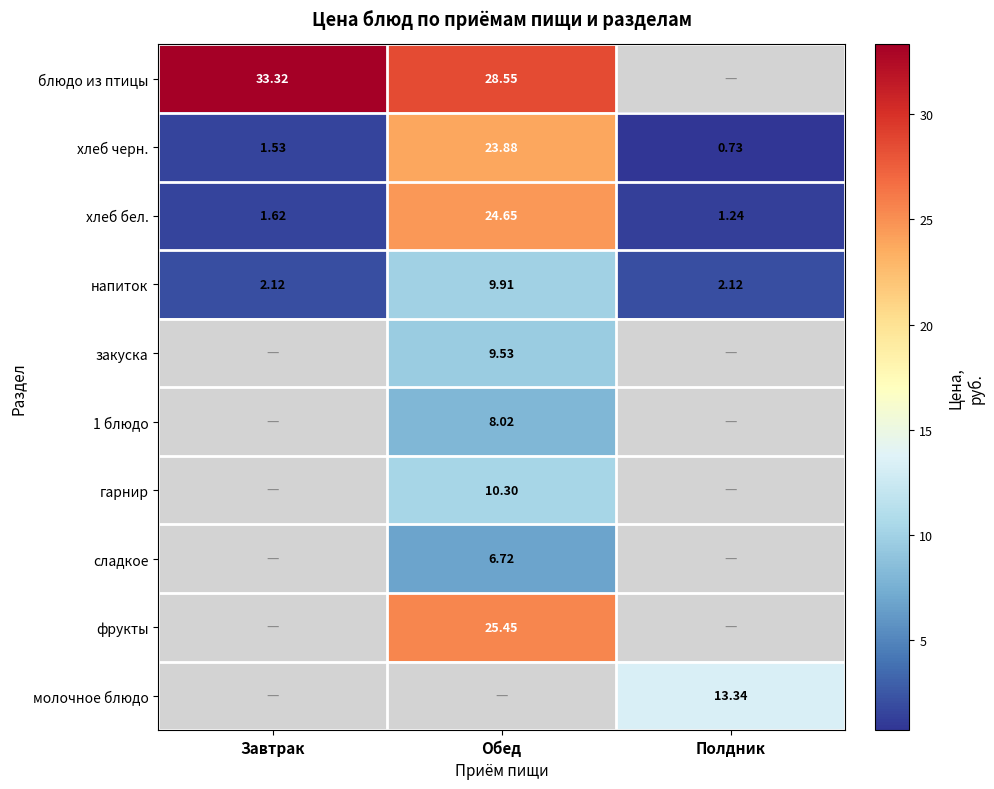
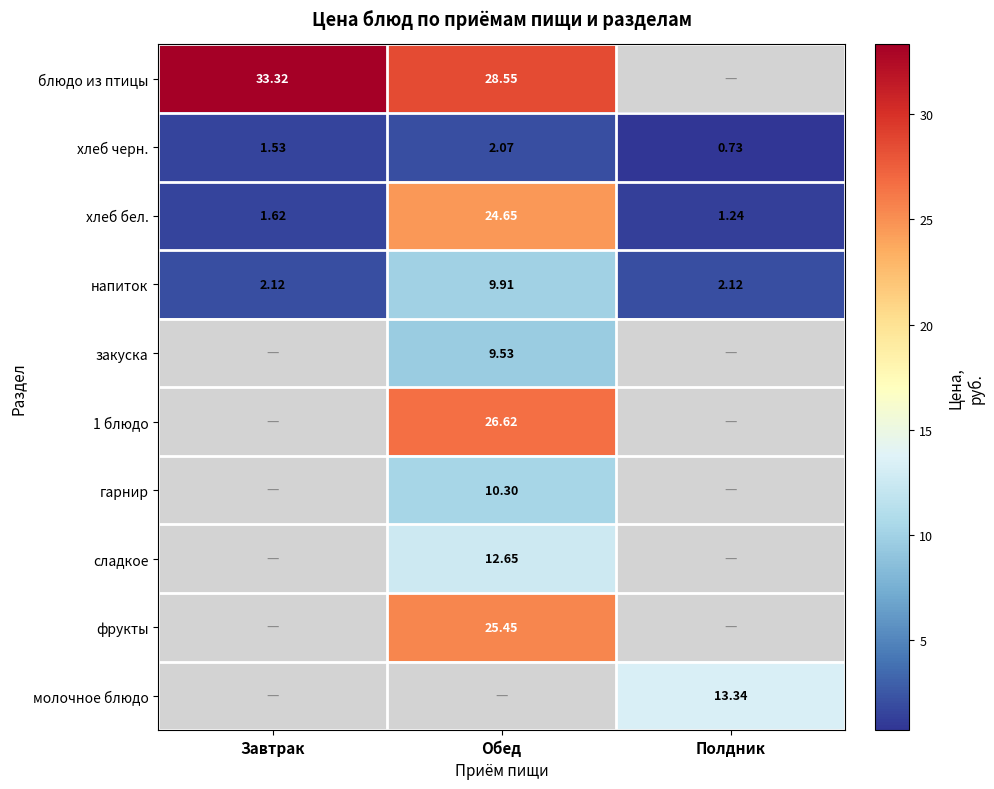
хлеб черн., Обед: 23.88 -> 2.07
1 блюдо, Обед: 8.02 -> 26.62
сладкое, Обед: 6.72 -> 12.65
